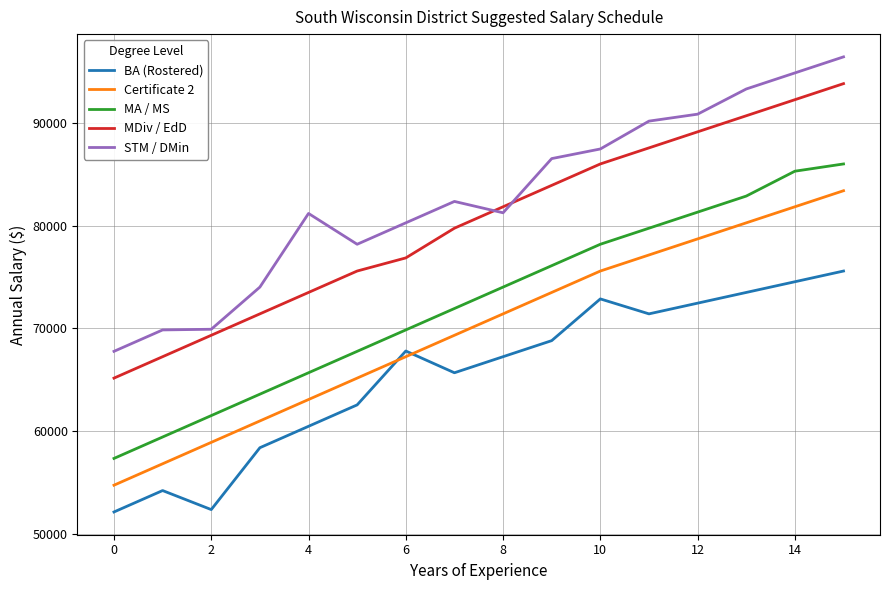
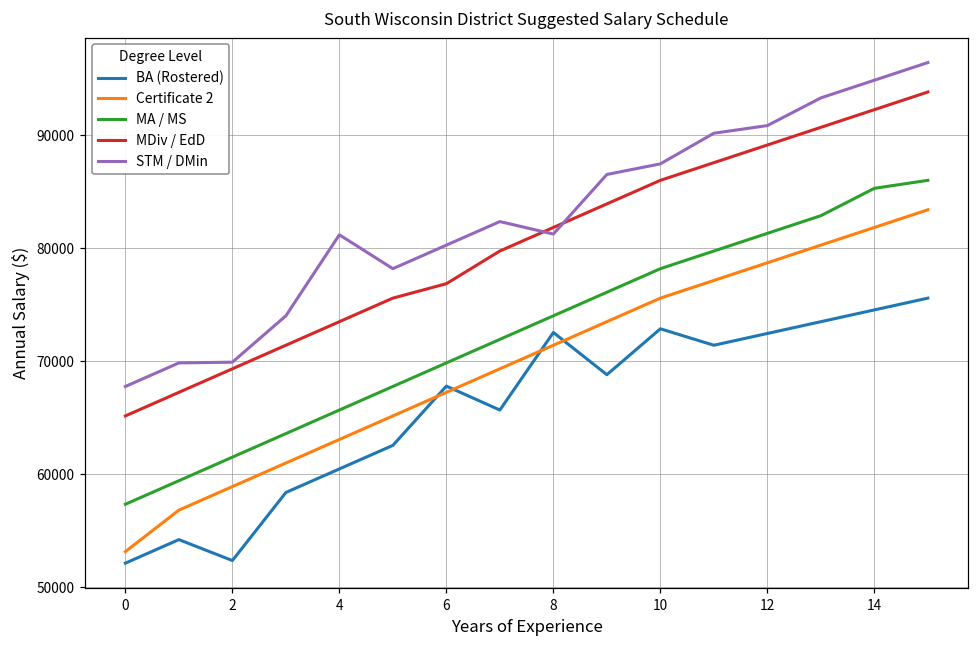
Certificate 2, 0: 54700 -> 53100
BA (Rostered), 8: 67200 -> 72500
